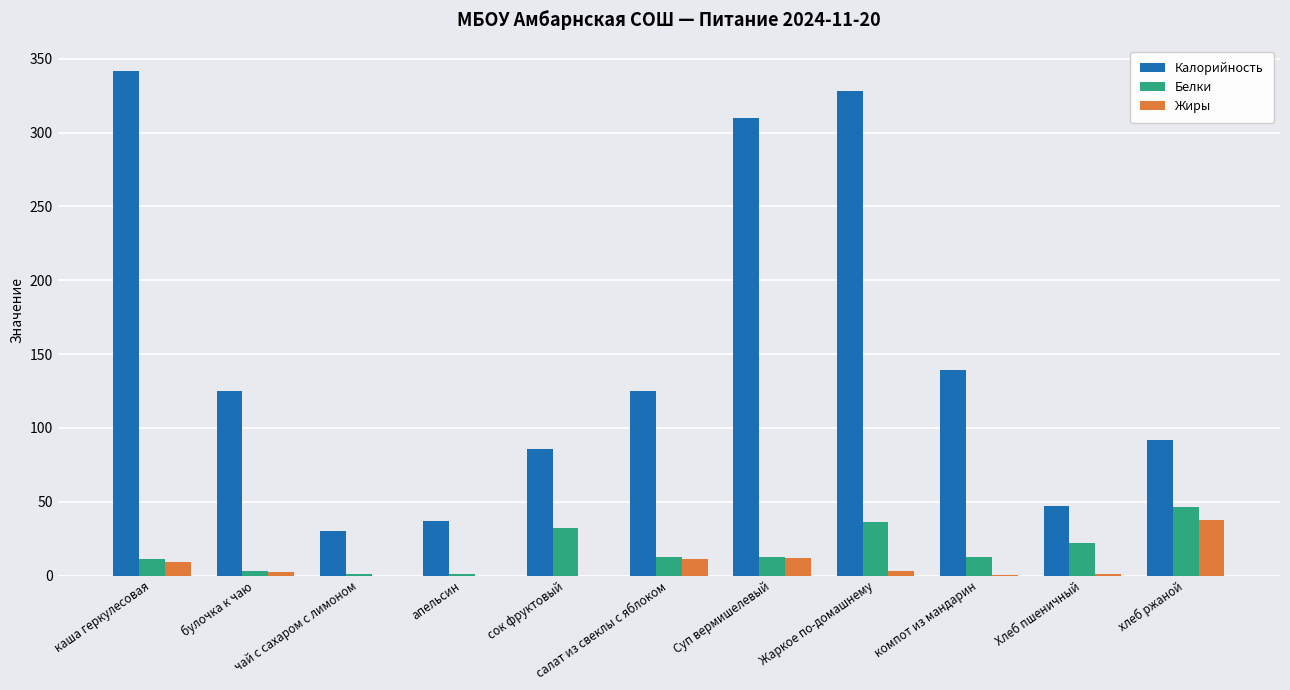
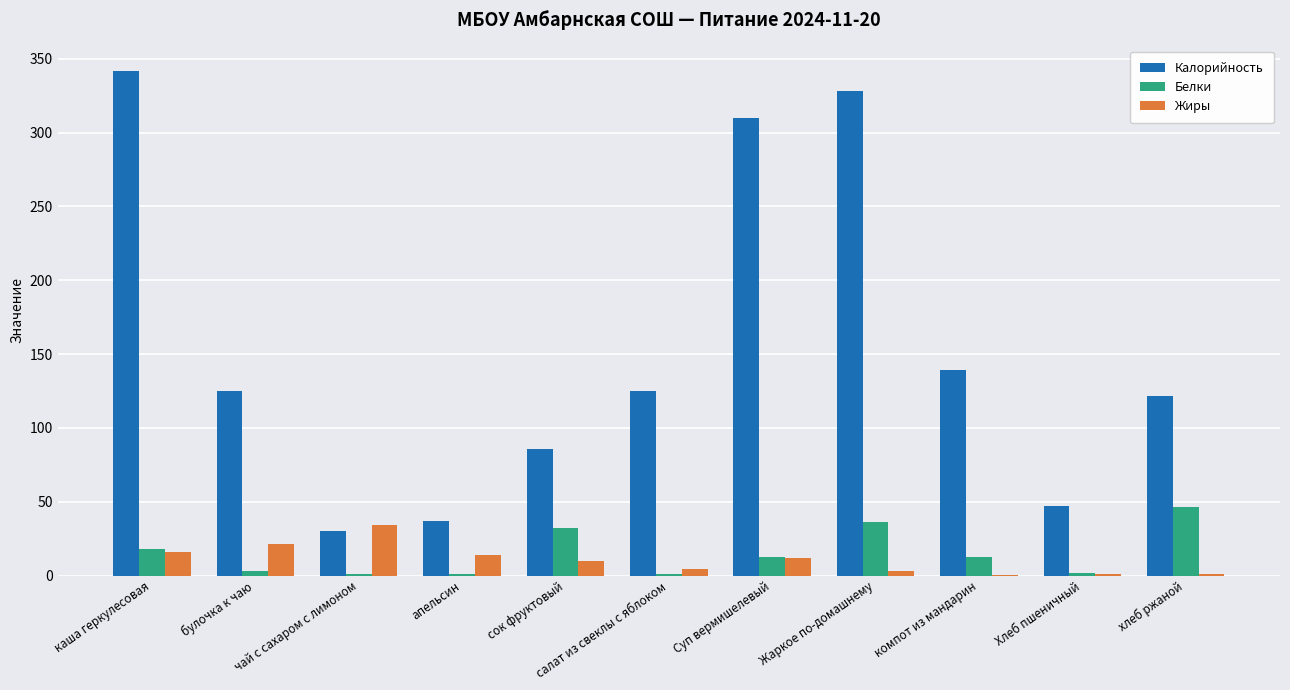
Белки, каша геркулесовая: 11 -> 18
Жиры, каша геркулесовая: 9 -> 16
Жиры, булочка к чаю: 2 -> 21
Жиры, чай с сахаром с лимоном: 0 -> 34
Жиры, апельсин: 0 -> 14
Жиры, сок фруктовый: 0 -> 10
Белки, салат из свеклы с яблоком: 13 -> 1
Жиры, салат из свеклы с яблоком: 11 -> 4
Белки, Хлеб пшеничный: 22 -> 2
Калорийность, хлеб ржаной: 92 -> 122
Жиры, хлеб ржаной: 38 -> 1
